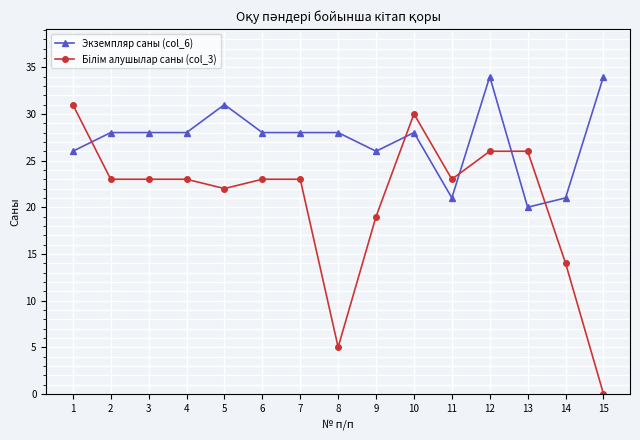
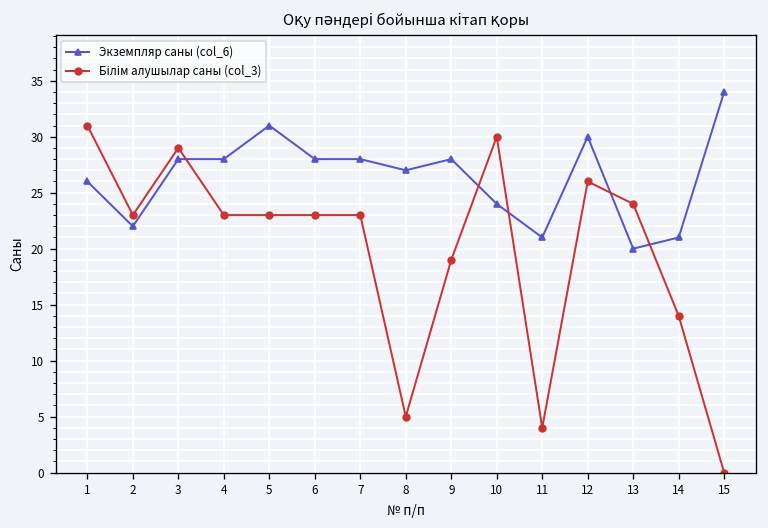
Экземпляр саны (col_6), 2: 28 -> 22
Білім алушылар саны (col_3), 3: 23 -> 29
Білім алушылар саны (col_3), 5: 22 -> 23
Экземпляр саны (col_6), 8: 28 -> 27
Экземпляр саны (col_6), 9: 26 -> 28
Экземпляр саны (col_6), 10: 28 -> 24
Білім алушылар саны (col_3), 11: 23 -> 4
Экземпляр саны (col_6), 12: 34 -> 30
Білім алушылар саны (col_3), 13: 26 -> 24
